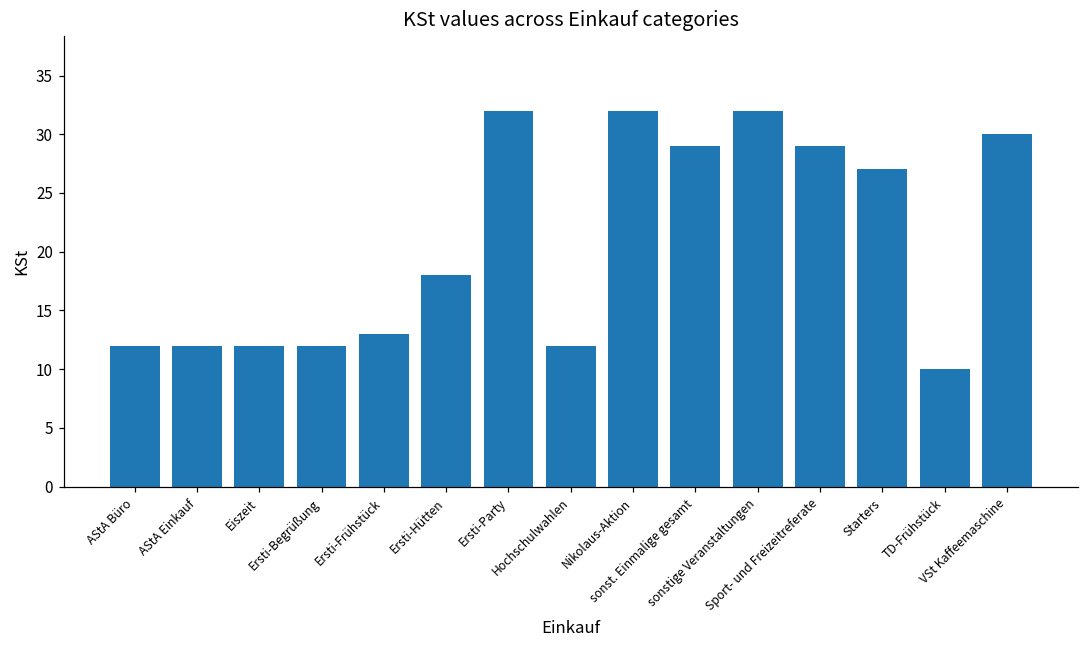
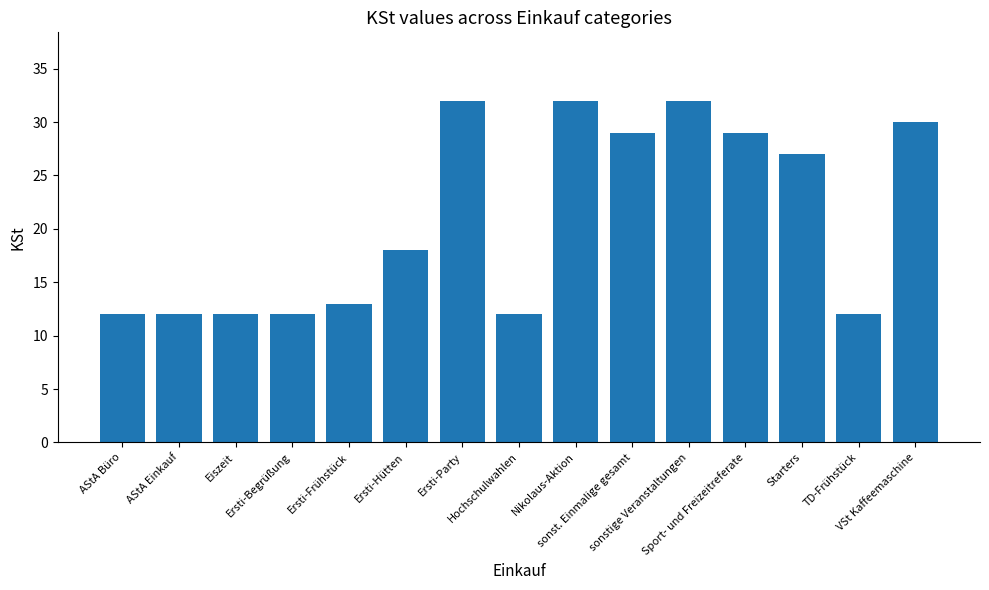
TD-Frühstück: 10 -> 12
